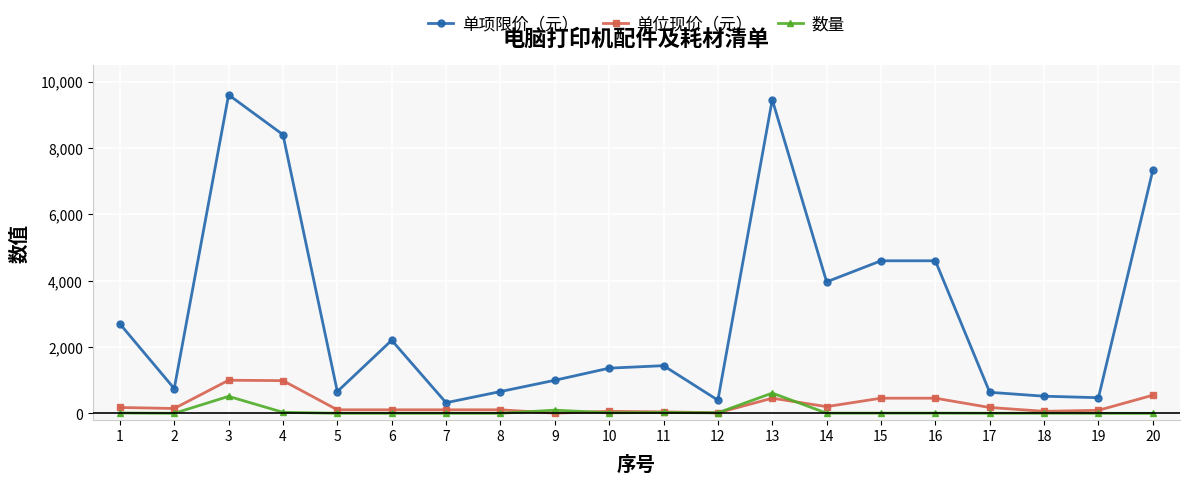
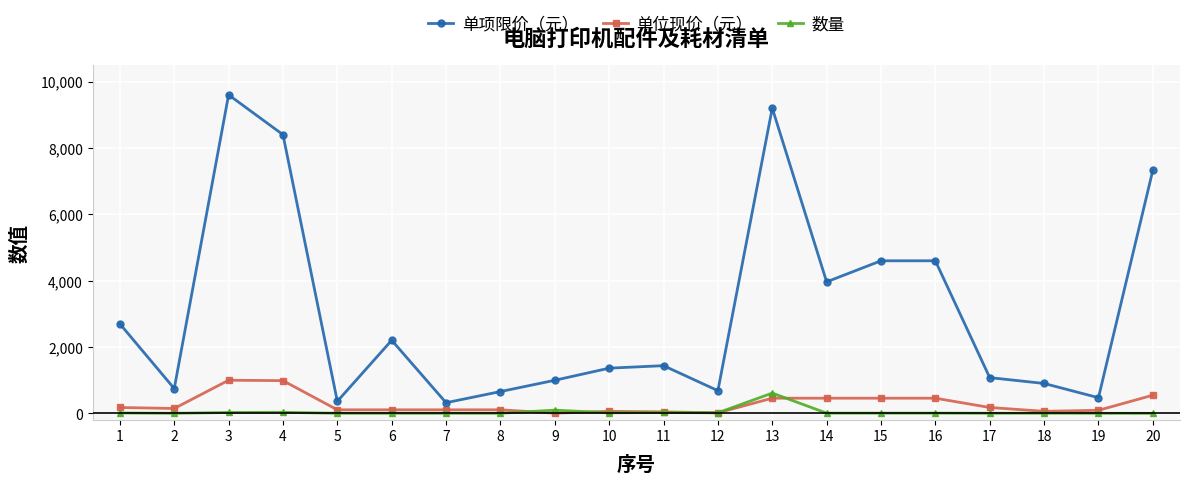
数量, 3: 500 -> 0
单项限价（元）, 5: 700 -> 400
单项限价（元）, 12: 400 -> 700
单项限价（元）, 13: 9,500 -> 9,200
单位现价（元）, 14: 200 -> 500
单项限价（元）, 17: 600 -> 1,100
单项限价（元）, 18: 500 -> 900
